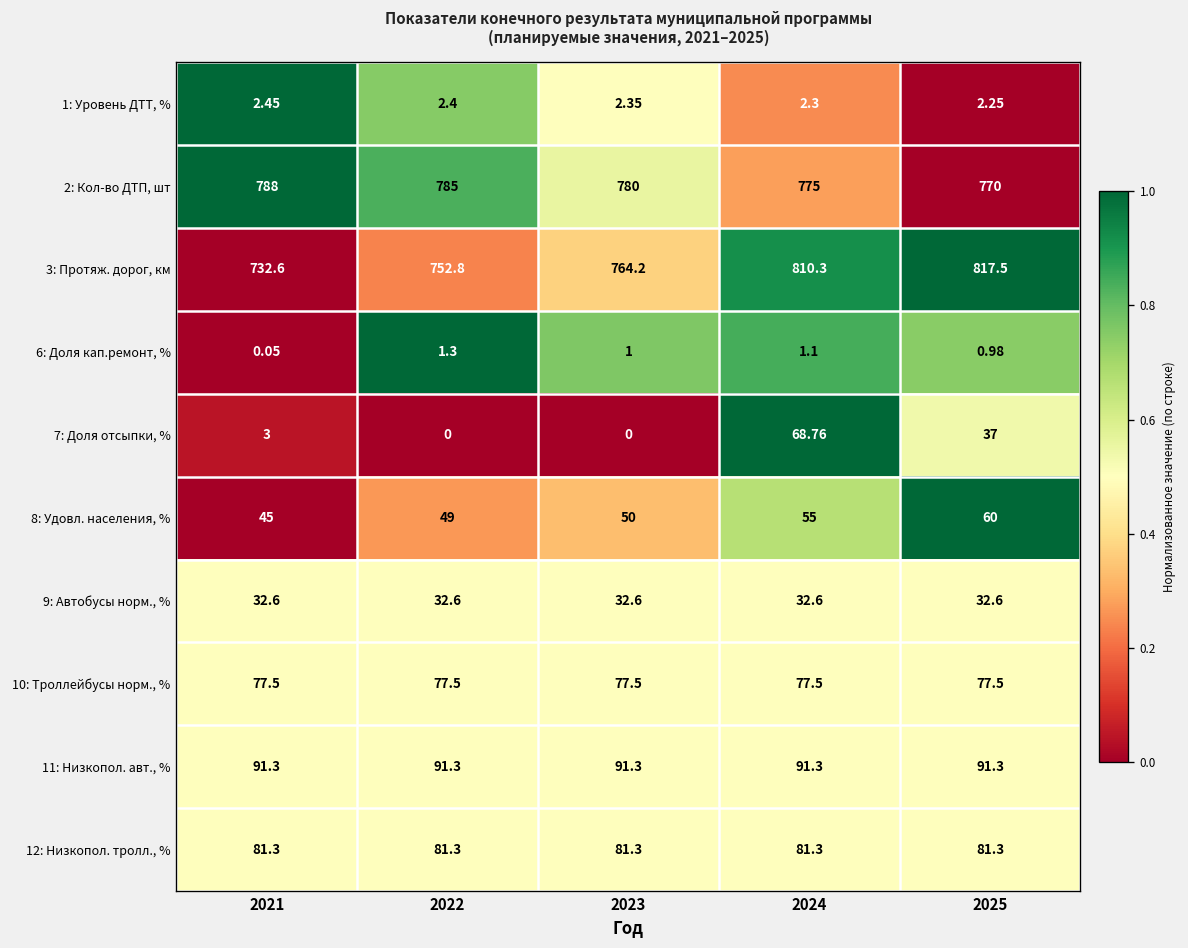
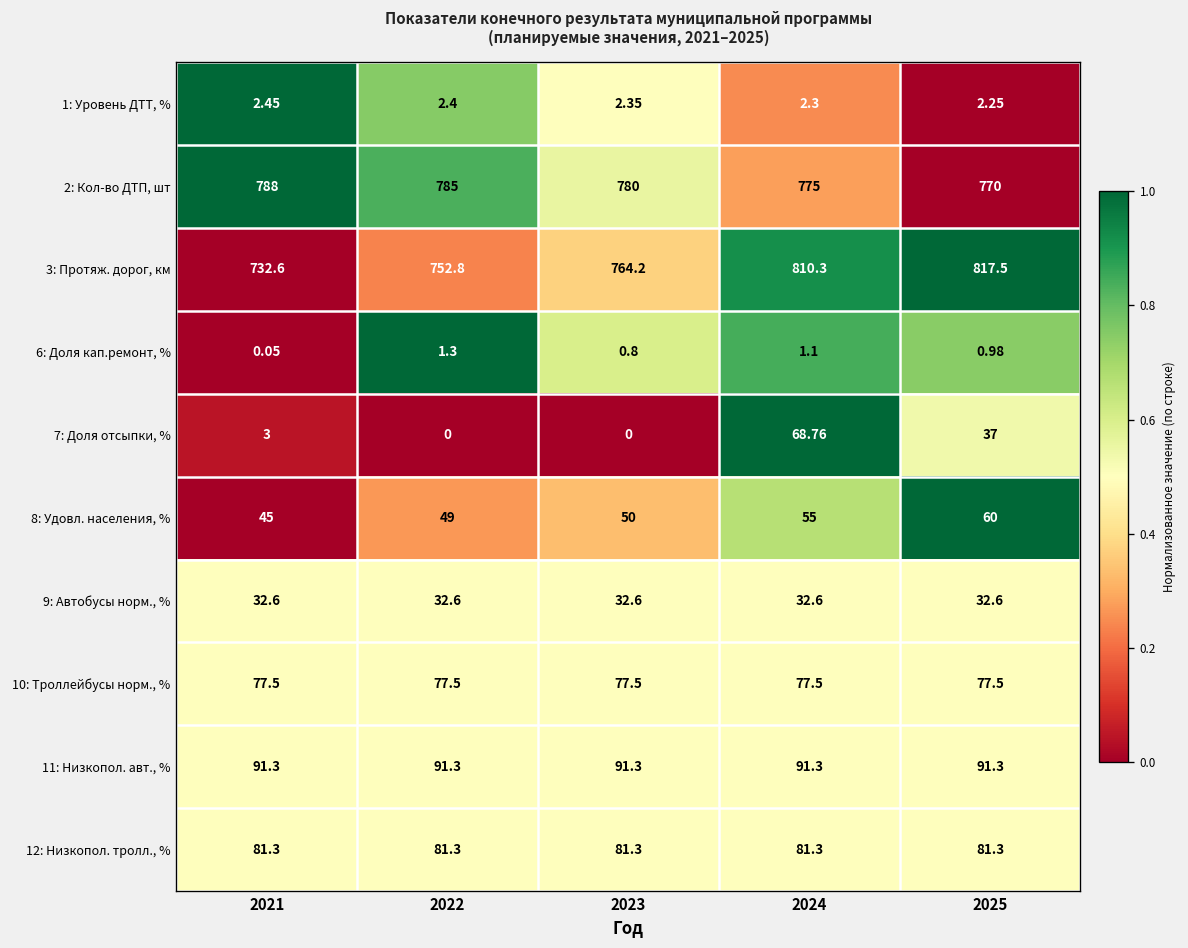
6: Доля кап.ремонт, %, 2023: 1 -> 0.8
